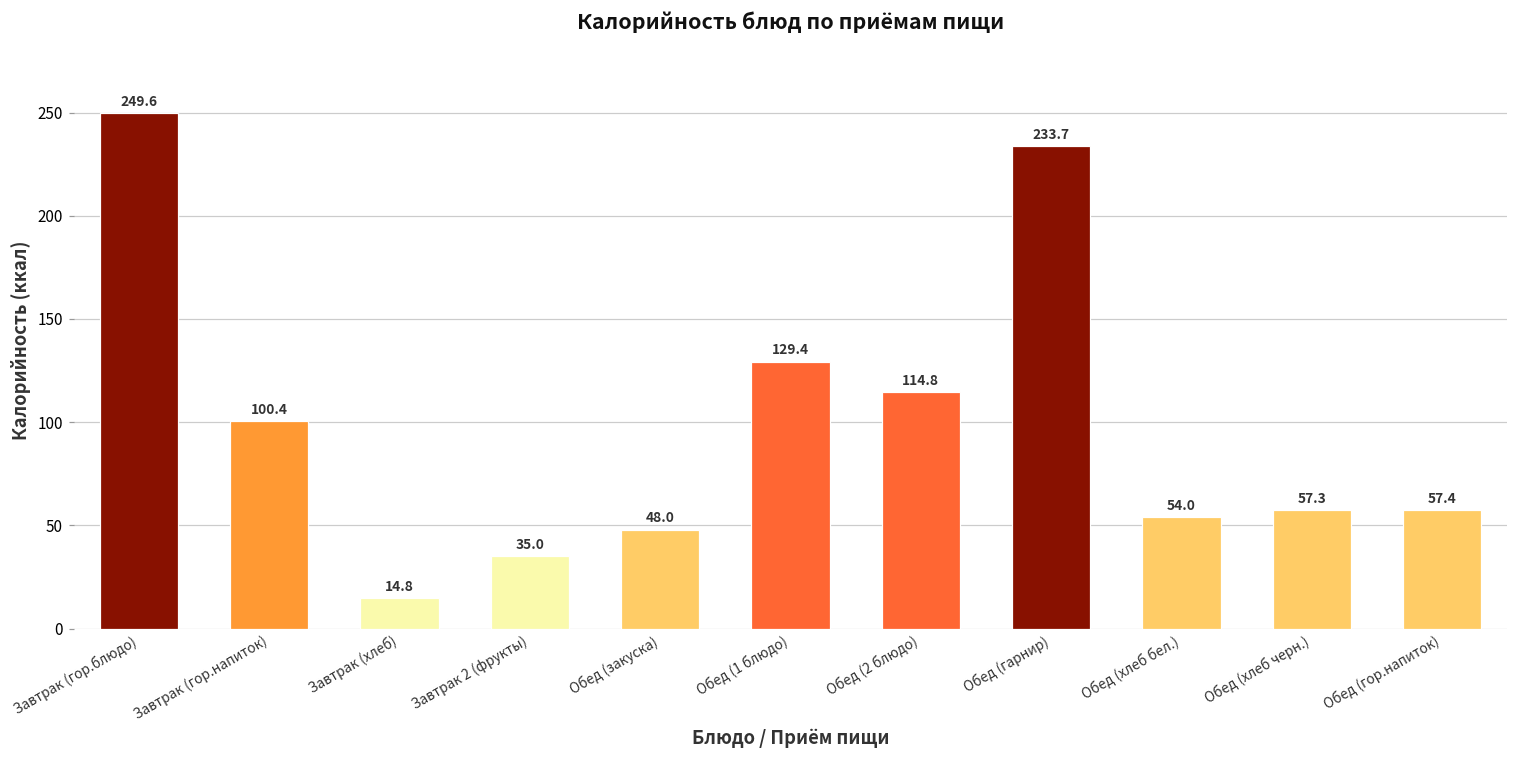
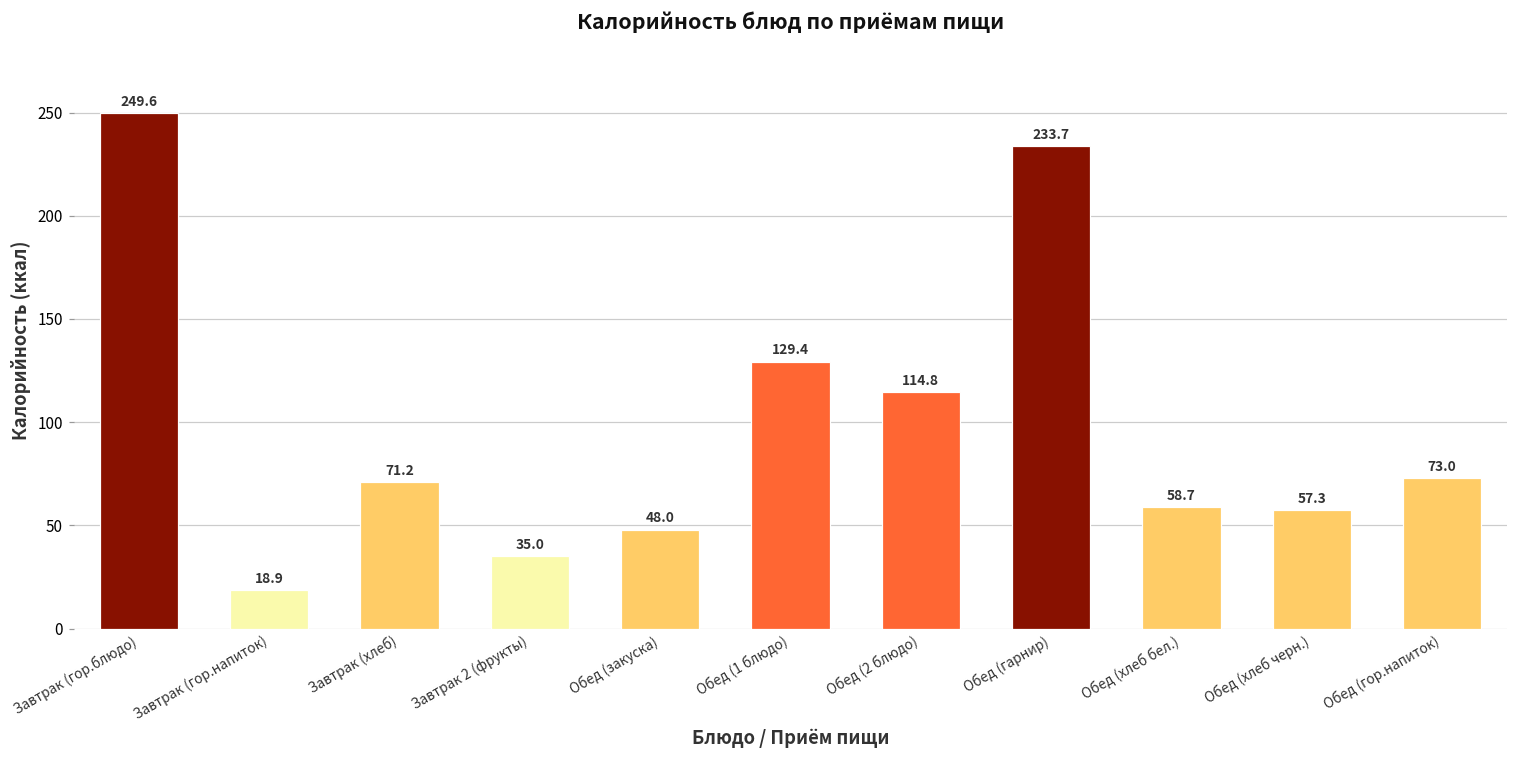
Завтрак (гор.напиток): 100.4 -> 18.9
Завтрак (хлеб): 14.8 -> 71.2
Обед (хлеб бел.): 54.0 -> 58.7
Обед (гор.напиток): 57.4 -> 73.0
